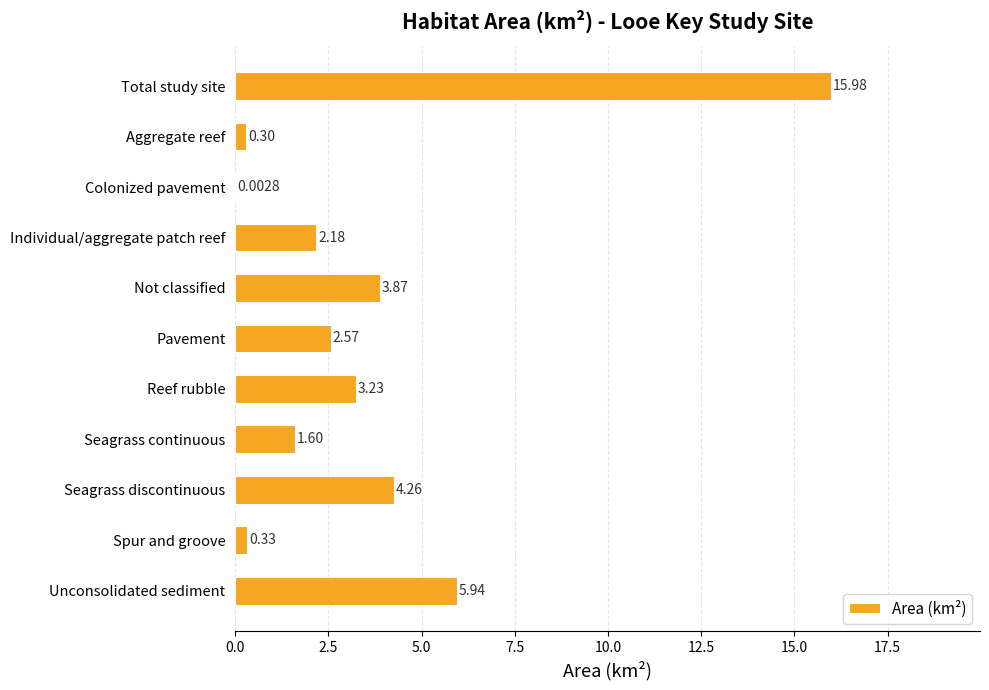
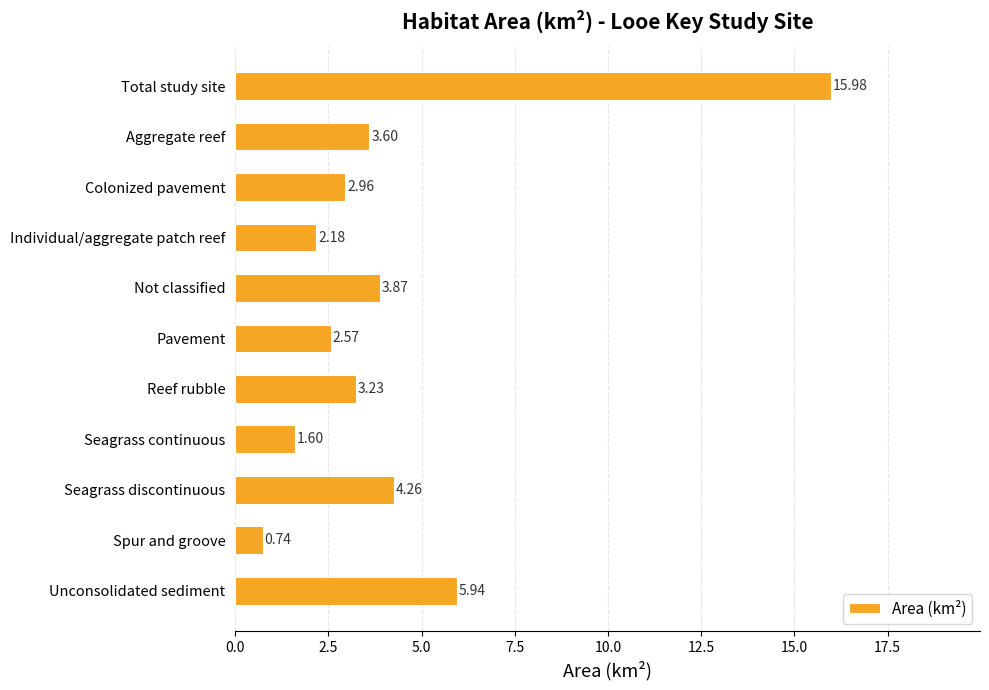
Aggregate reef: 0.30 -> 3.60
Colonized pavement: 0.0028 -> 2.96
Spur and groove: 0.33 -> 0.74
